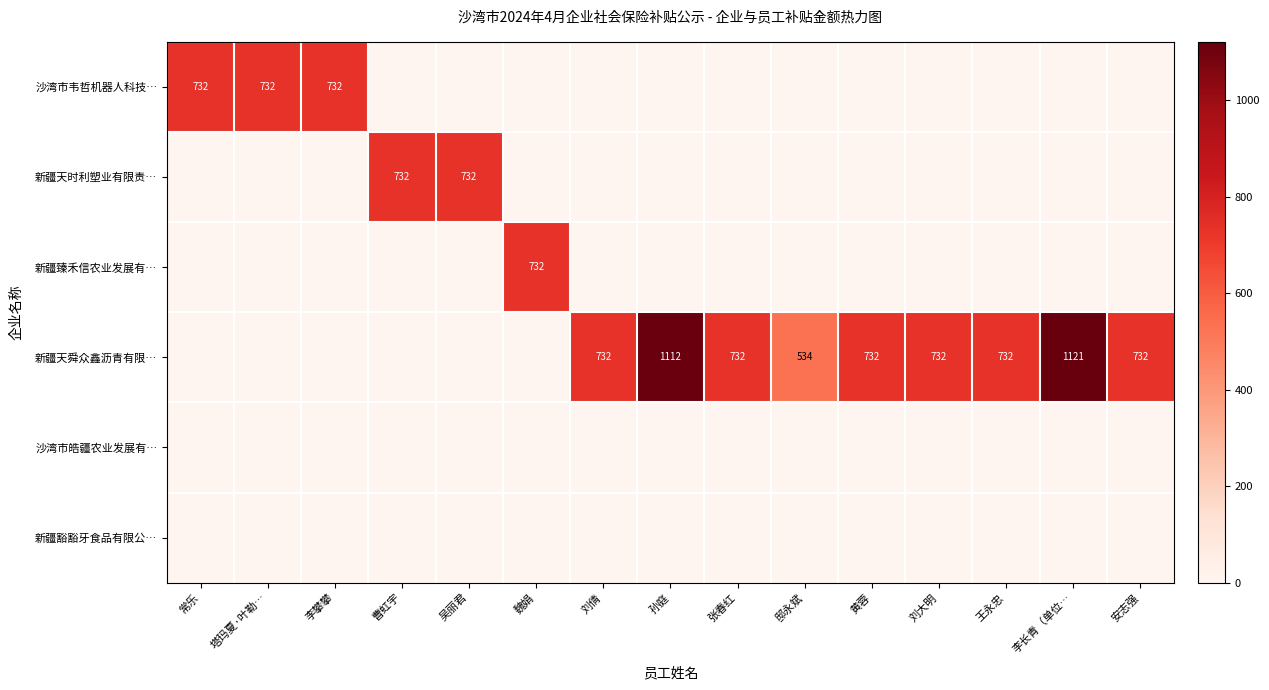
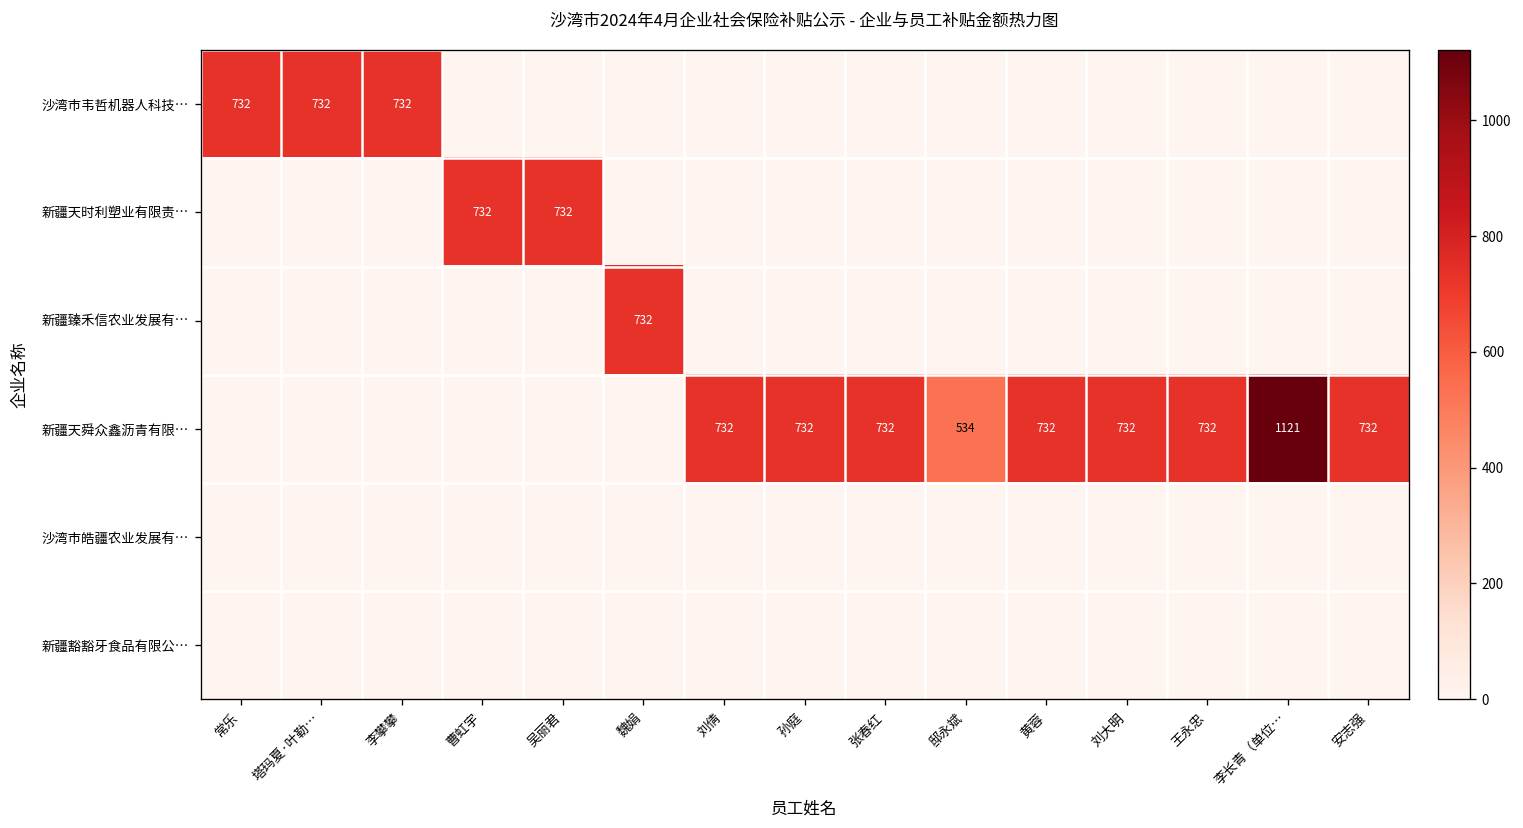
新疆天舜众鑫沥青有限…, 孙庭: 1112 -> 732
